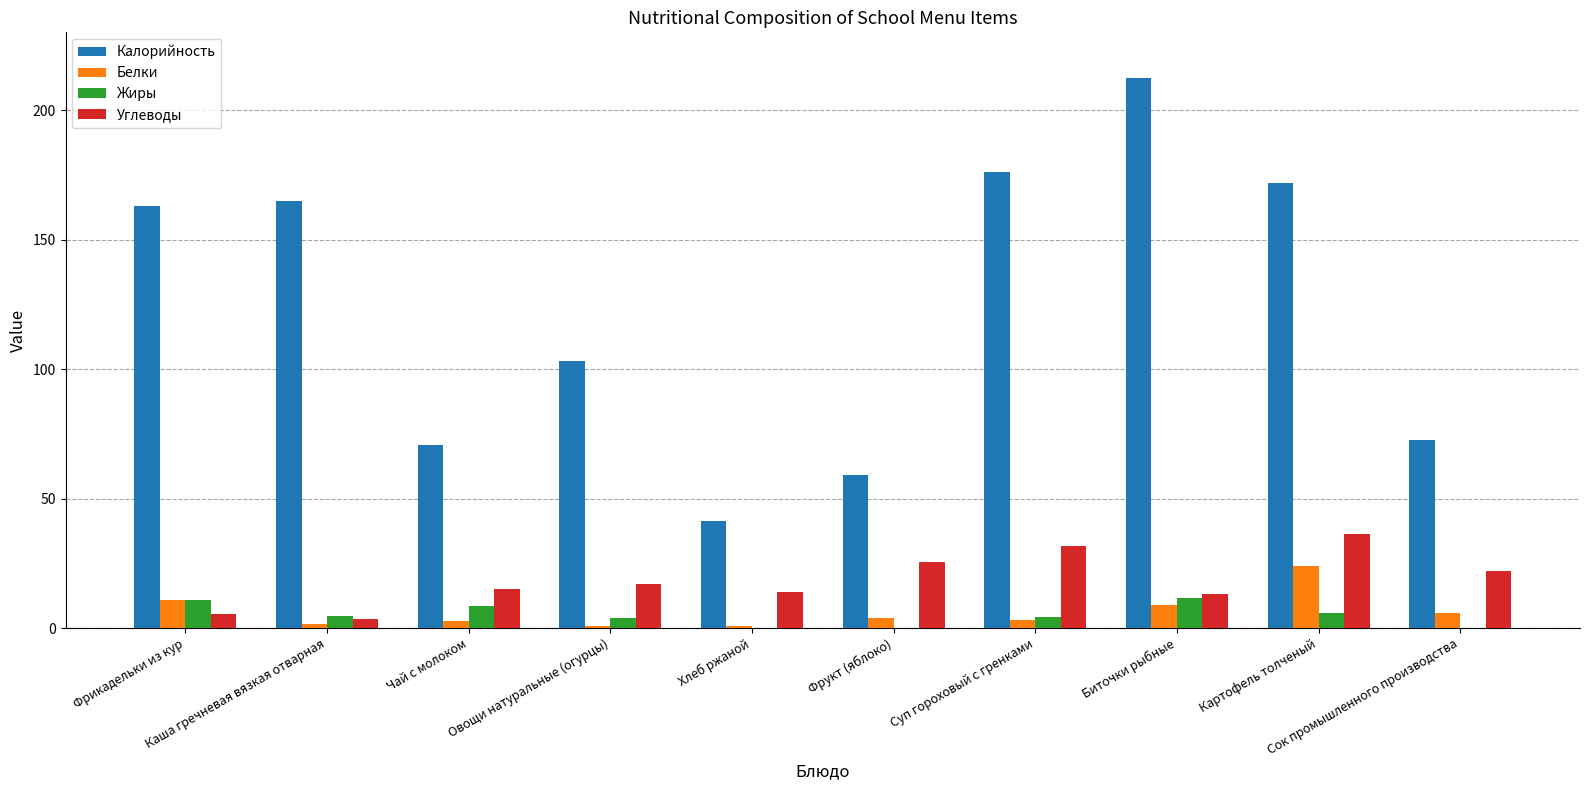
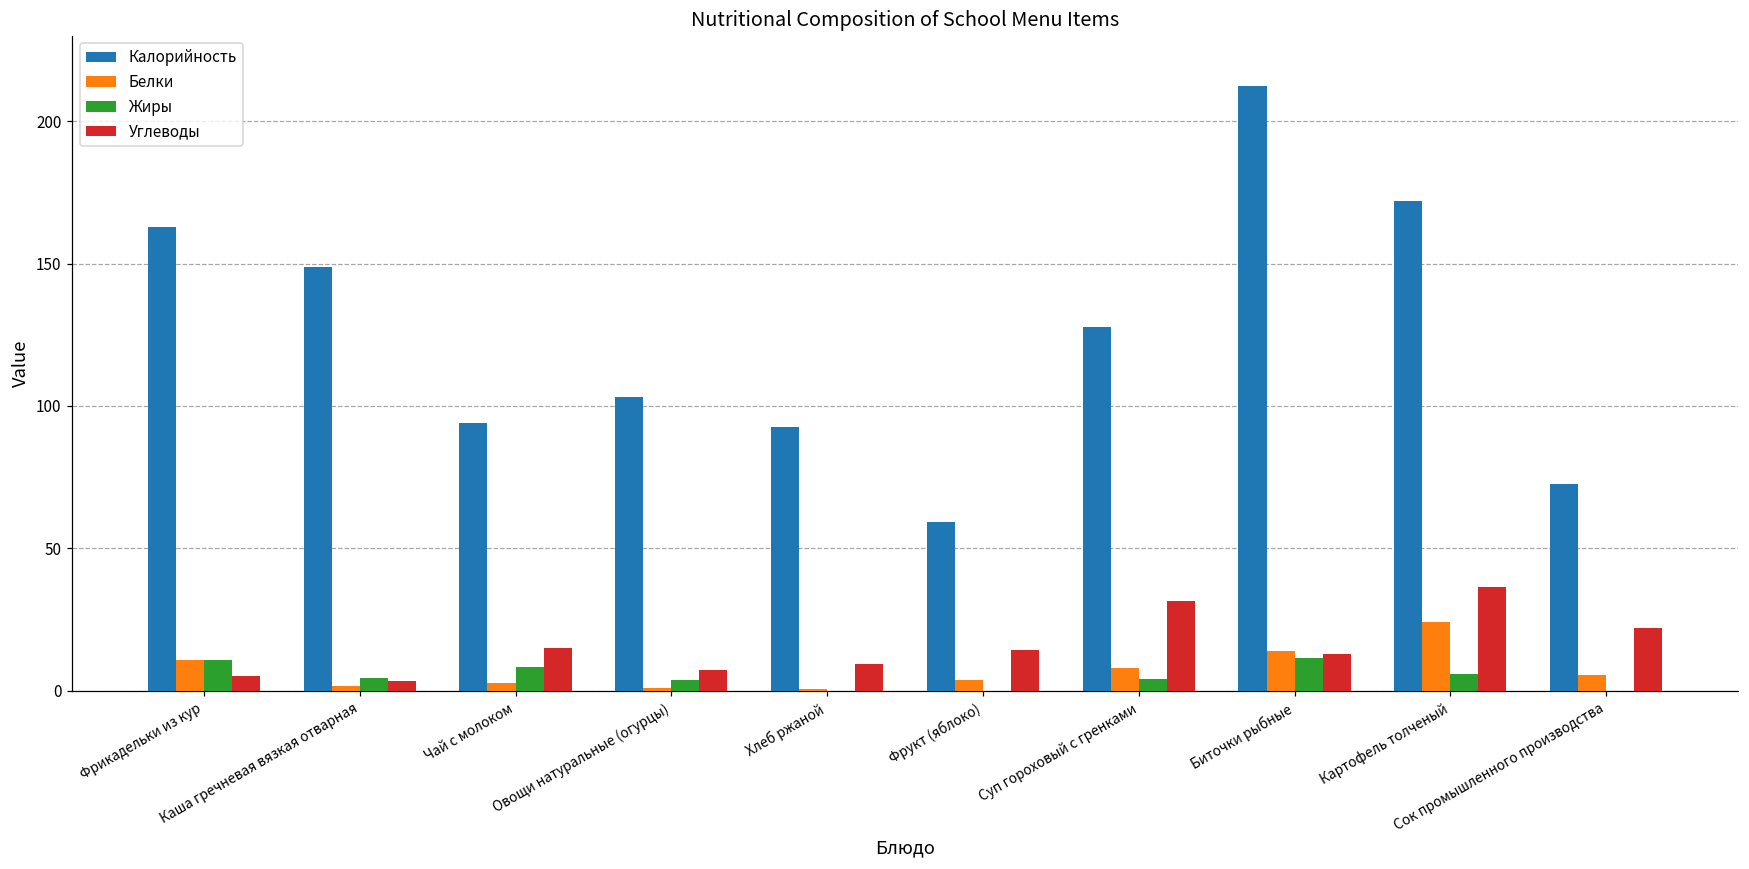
Калорийность, Каша гречневая вязкая отварная: 165 -> 149
Калорийность, Чай с молоком: 71 -> 94
Углеводы, Овощи натуральные (огурцы): 17 -> 7
Калорийность, Хлеб ржаной: 41 -> 93
Углеводы, Хлеб ржаной: 14 -> 9
Углеводы, Фрукт (яблоко): 26 -> 14
Калорийность, Суп гороховый с гренками: 176 -> 128
Белки, Суп гороховый с гренками: 3 -> 8
Белки, Биточки рыбные: 9 -> 14
